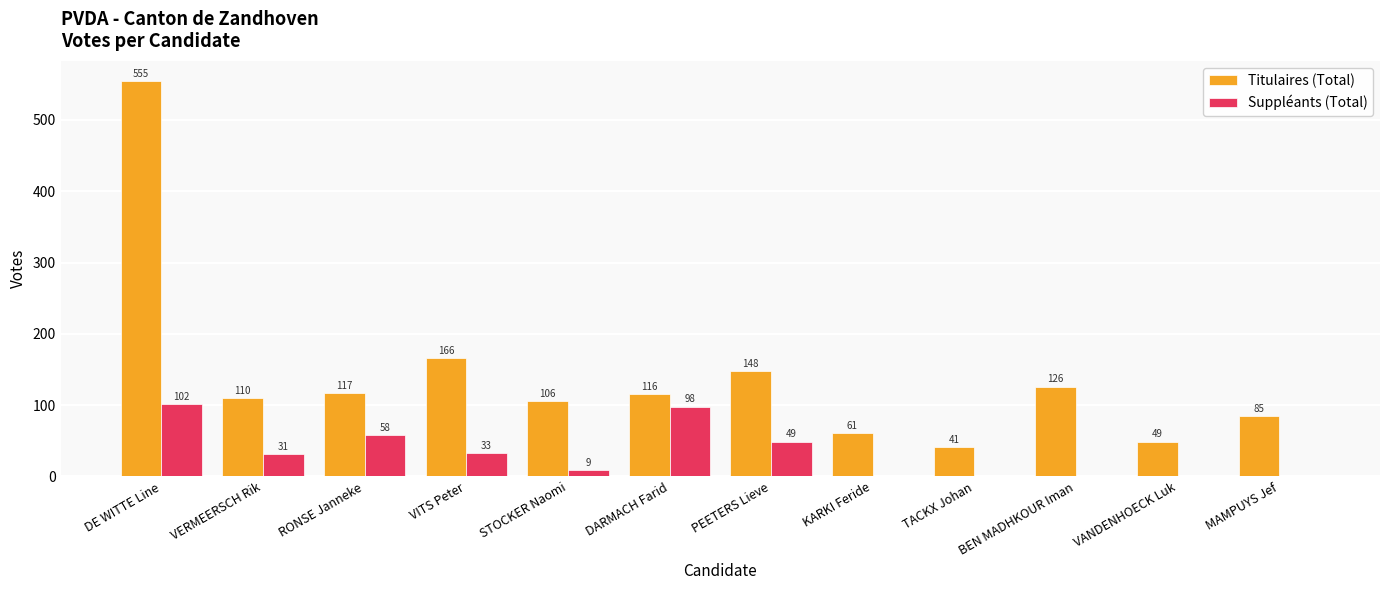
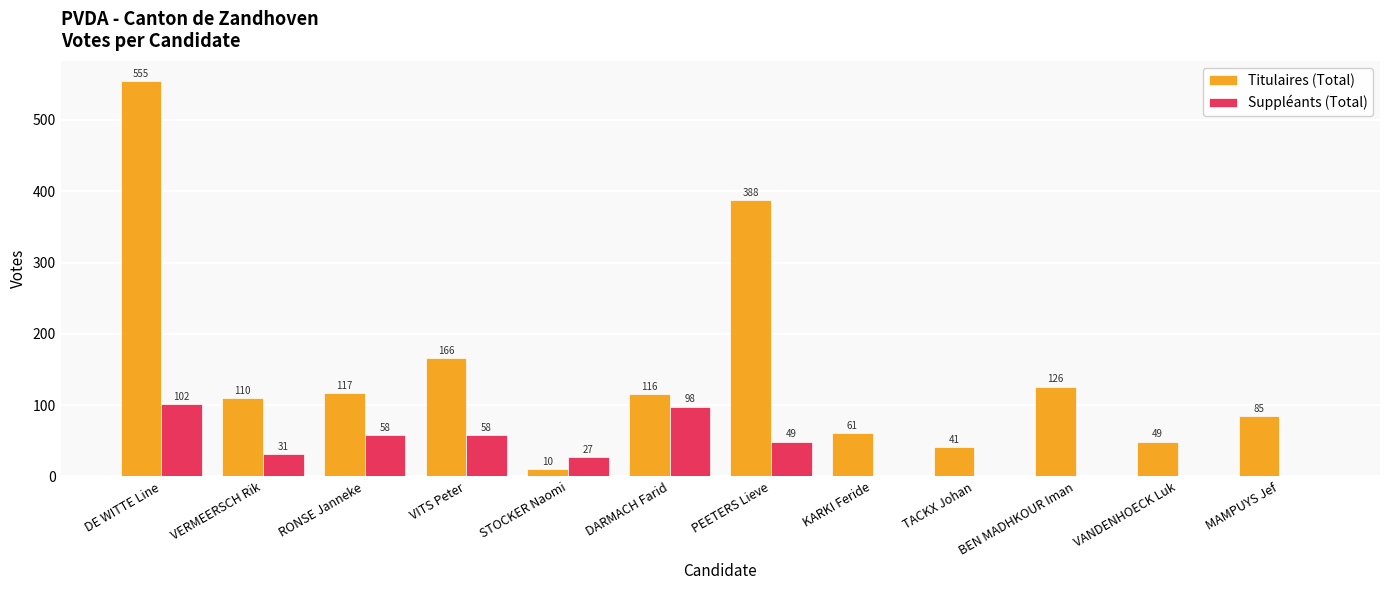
Suppléants (Total), VITS Peter: 33 -> 58
Titulaires (Total), STOCKER Naomi: 106 -> 10
Suppléants (Total), STOCKER Naomi: 9 -> 27
Titulaires (Total), PEETERS Lieve: 148 -> 388
